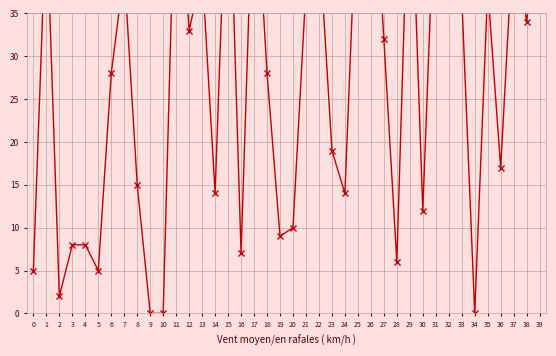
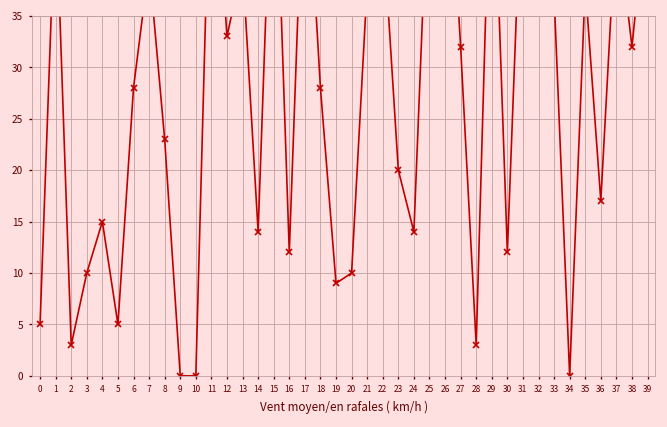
2: 2 -> 3
3: 8 -> 10
4: 8 -> 15
8: 15 -> 23
16: 7 -> 12
23: 19 -> 20
28: 6 -> 3
38: 34 -> 32
